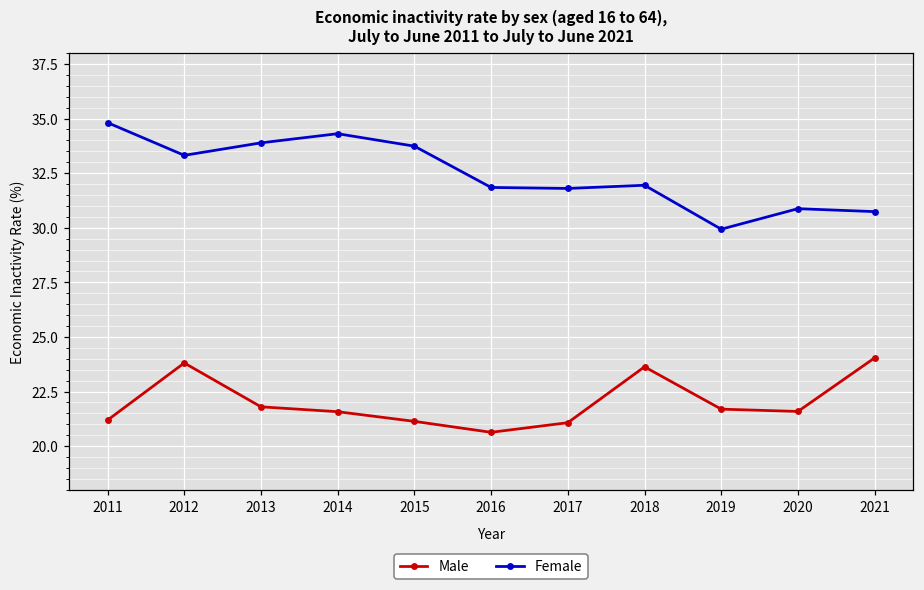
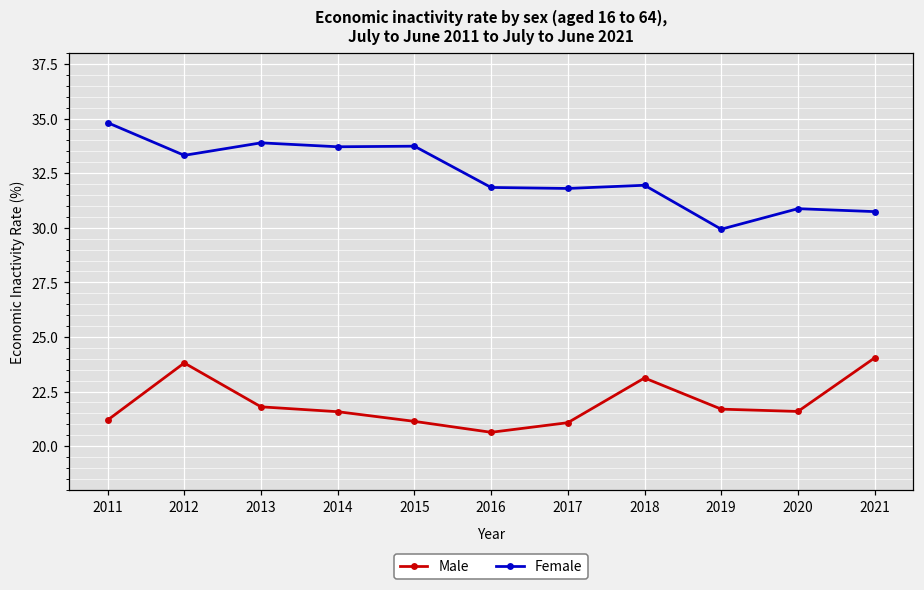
Female, 2014: 34.3 -> 33.7
Male, 2018: 23.6 -> 23.1
